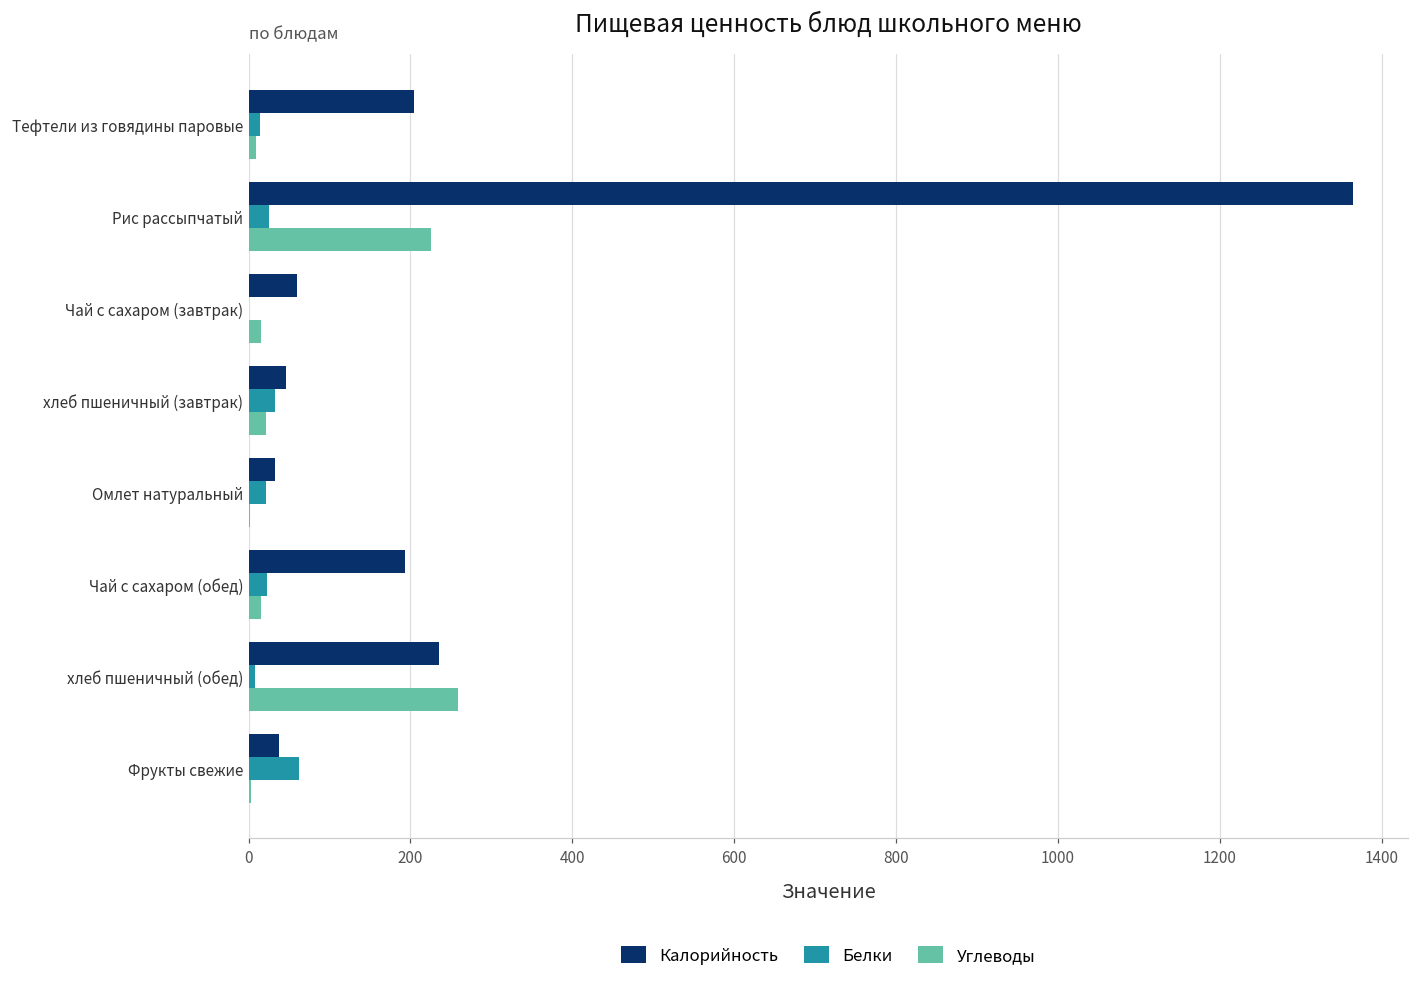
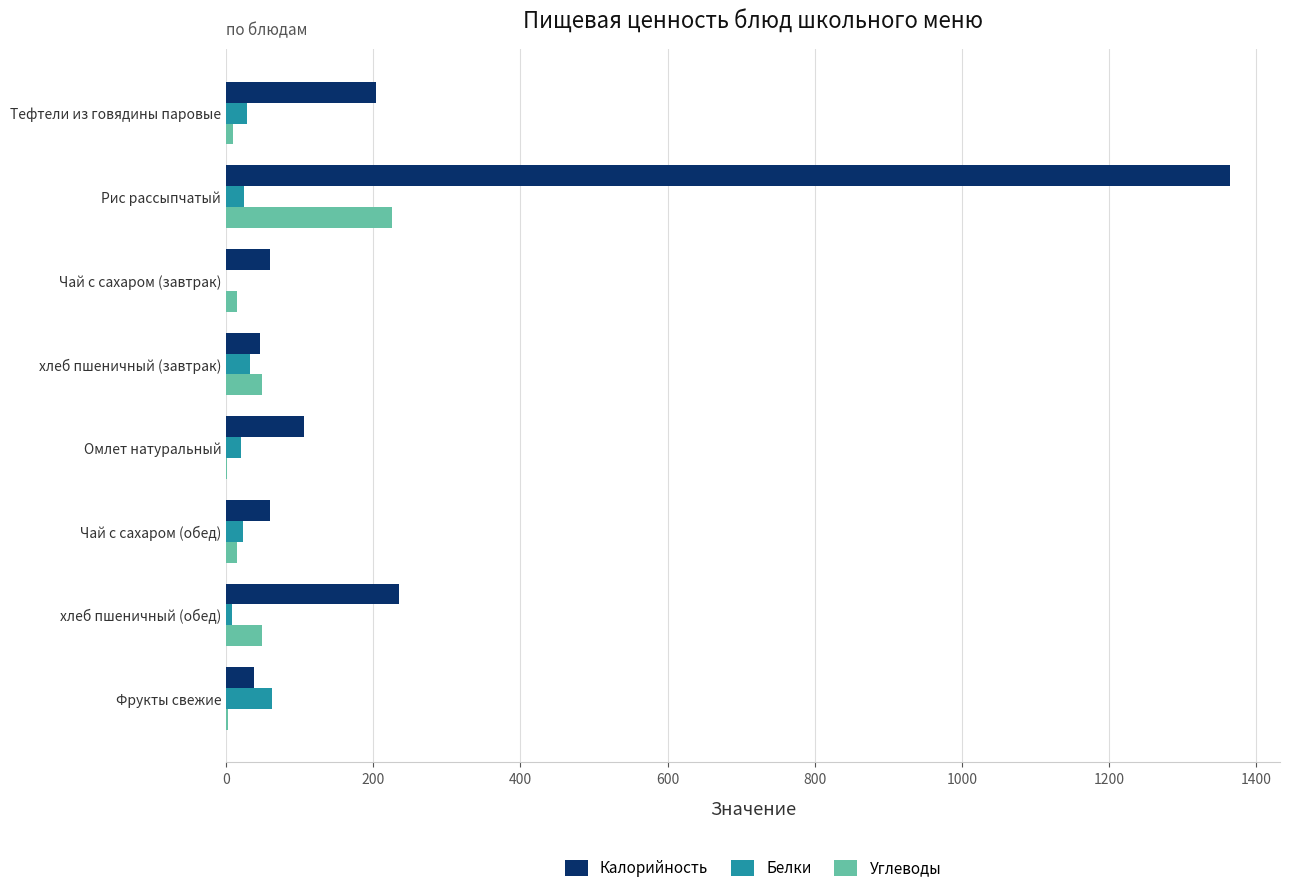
Белки, Тефтели из говядины паровые: 10 -> 30
Углеводы, хлеб пшеничный (завтрак): 20 -> 50
Калорийность, Омлет натуральный: 30 -> 110
Калорийность, Чай с сахаром (обед): 190 -> 60
Углеводы, хлеб пшеничный (обед): 260 -> 50
